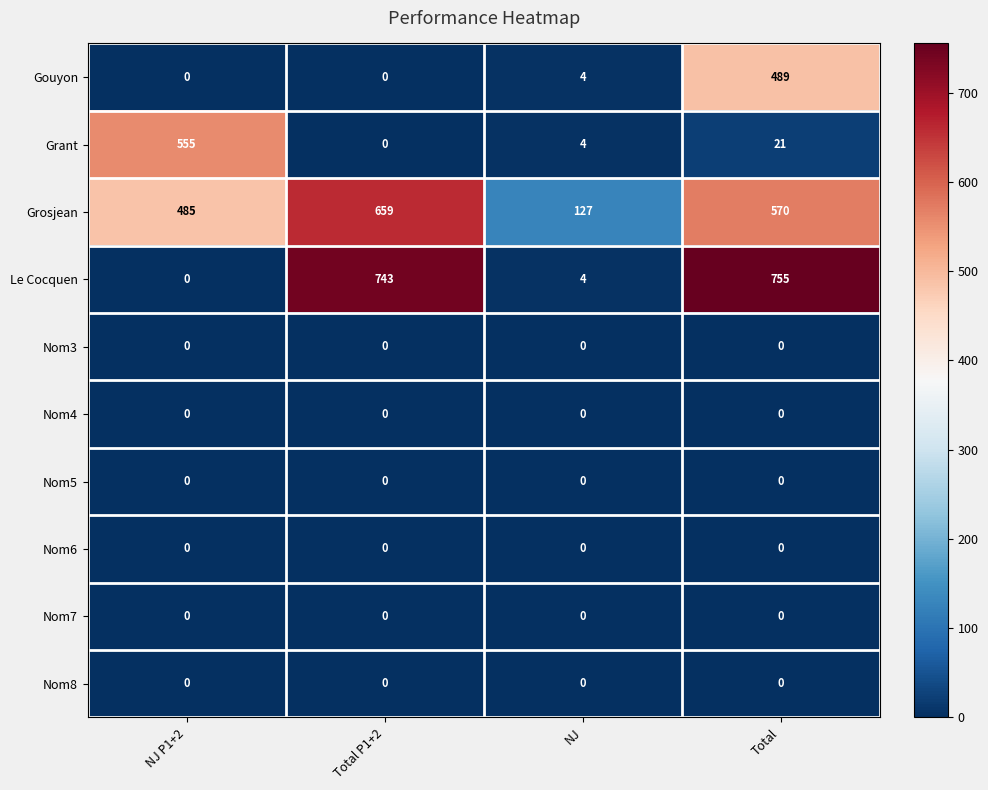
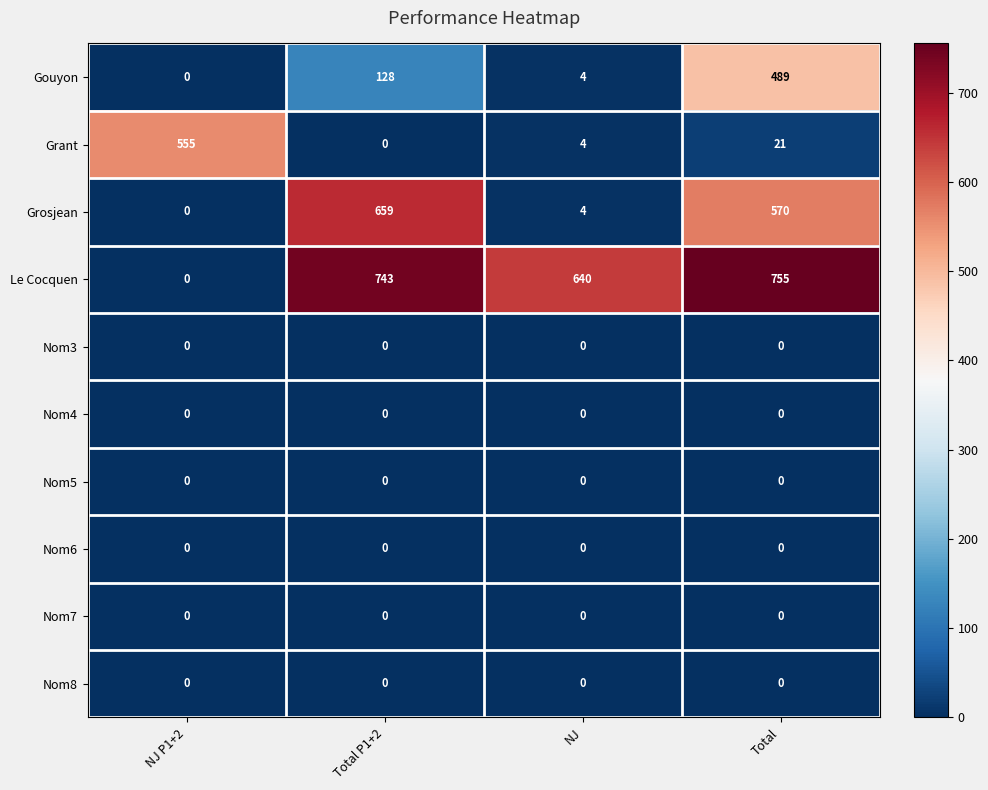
Gouyon, Total P1+2: 0 -> 128
Grosjean, NJ P1+2: 485 -> 0
Grosjean, NJ: 127 -> 4
Le Cocquen, NJ: 4 -> 640
